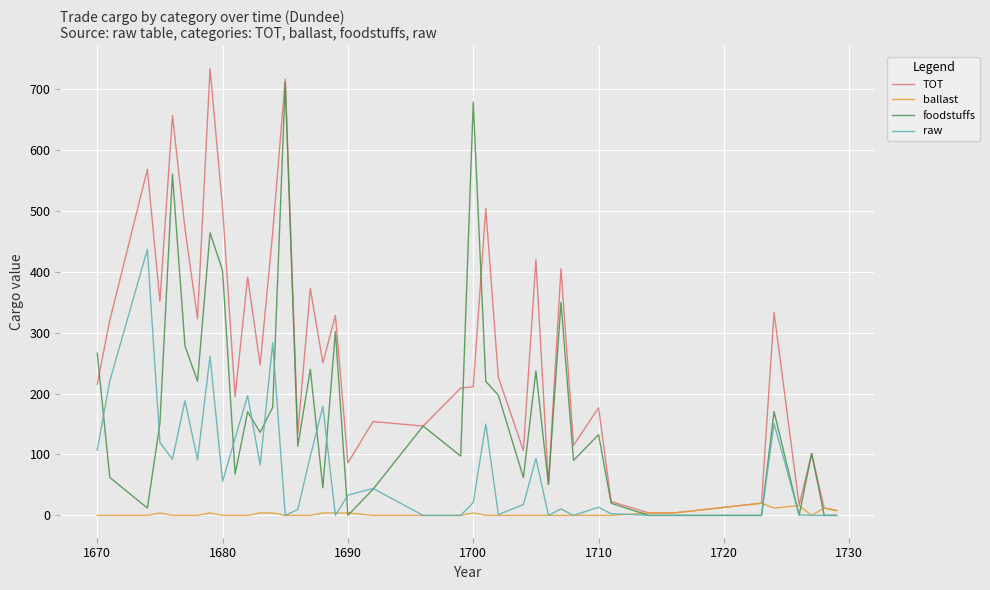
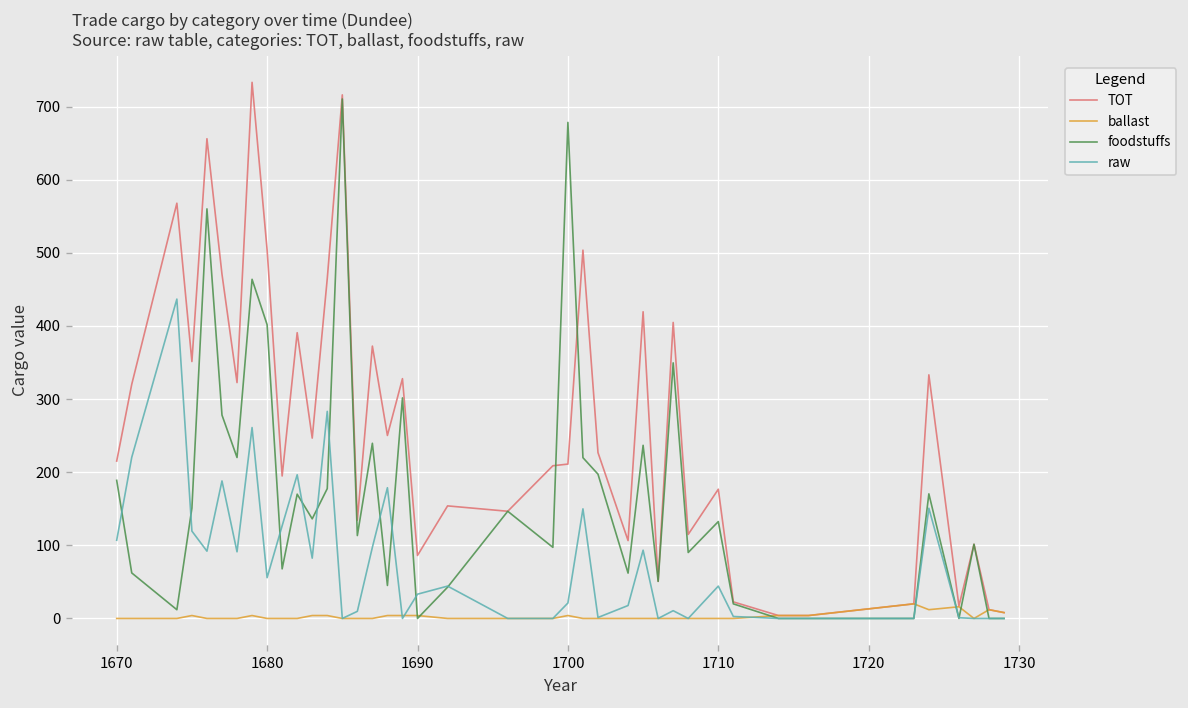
foodstuffs, 1670: 270 -> 190
raw, 1710: 10 -> 40
